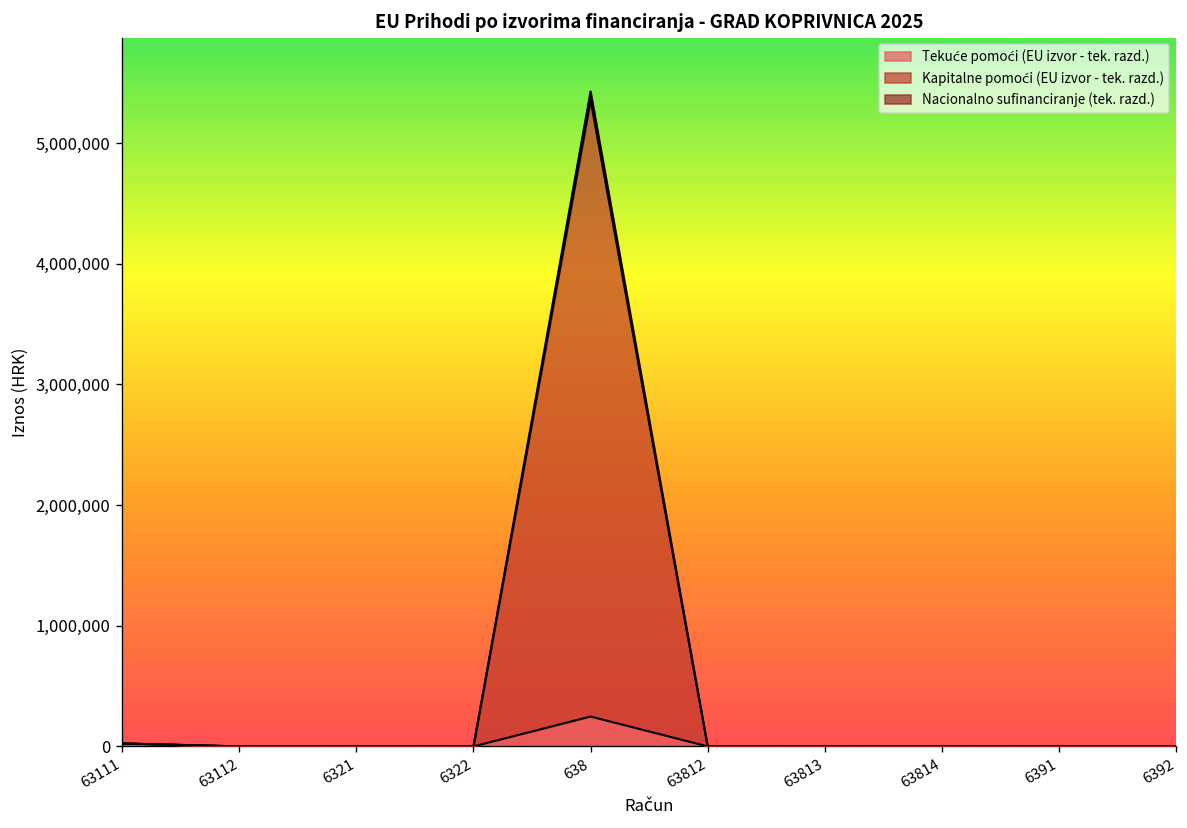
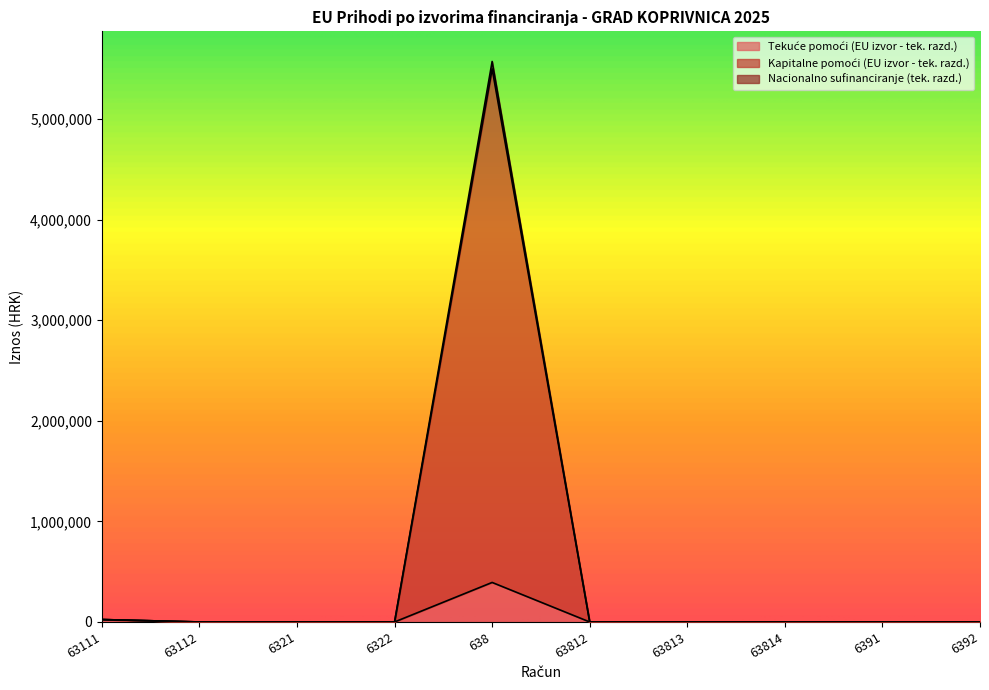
Tekuće pomoći (EU izvor - tek. razd.), 638: 250,000 -> 390,000
